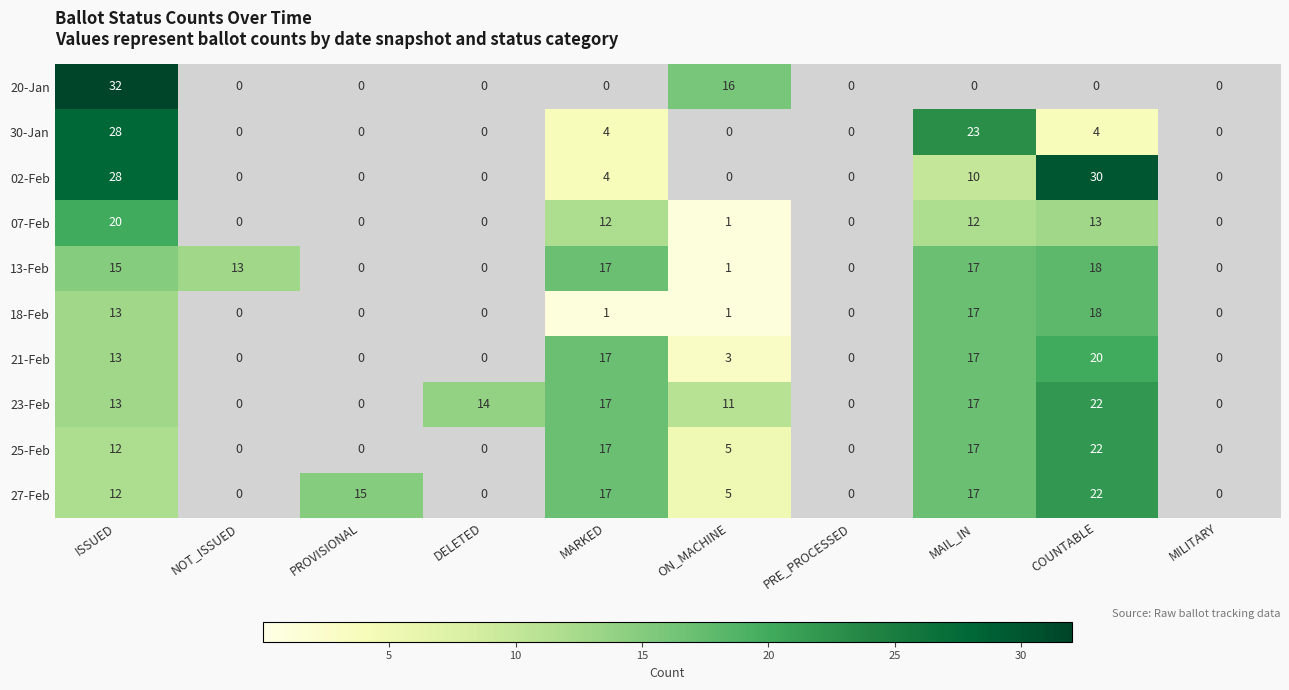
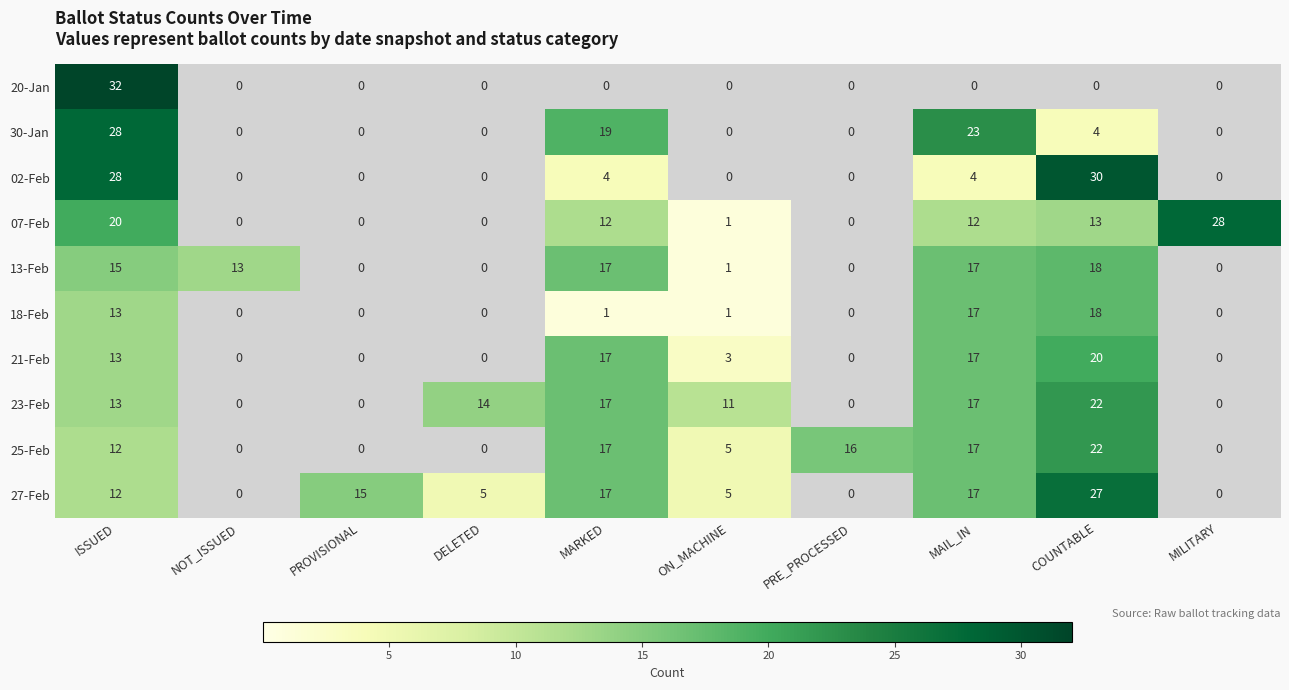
20-Jan, ON_MACHINE: 16 -> 0
30-Jan, MARKED: 4 -> 19
02-Feb, MAIL_IN: 10 -> 4
07-Feb, MILITARY: 0 -> 28
25-Feb, PRE_PROCESSED: 0 -> 16
27-Feb, DELETED: 0 -> 5
27-Feb, COUNTABLE: 22 -> 27
